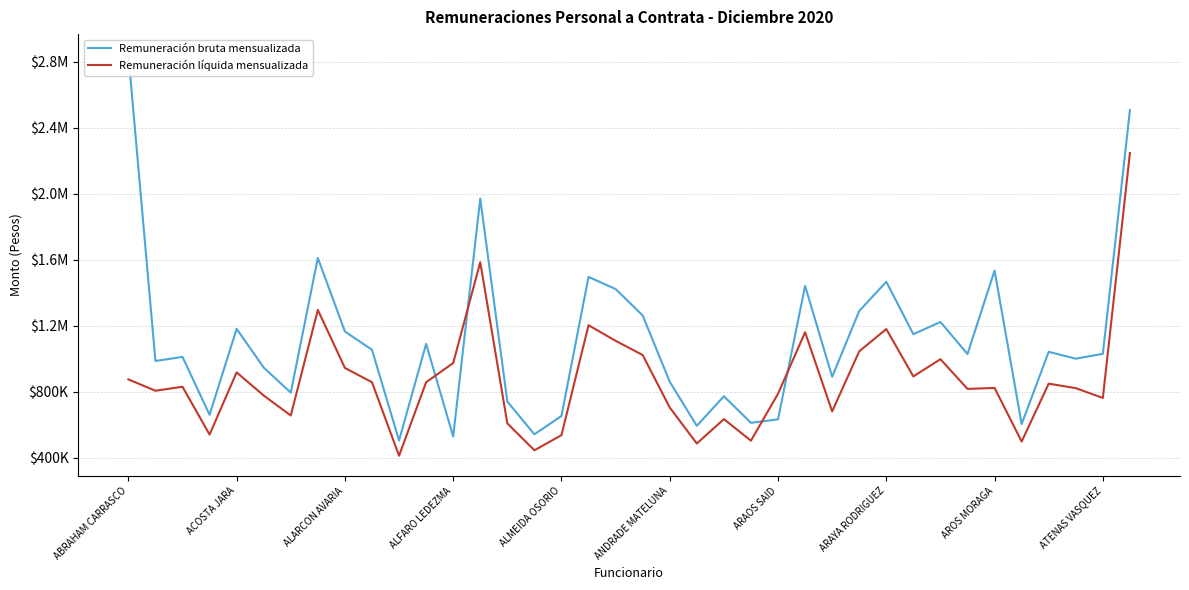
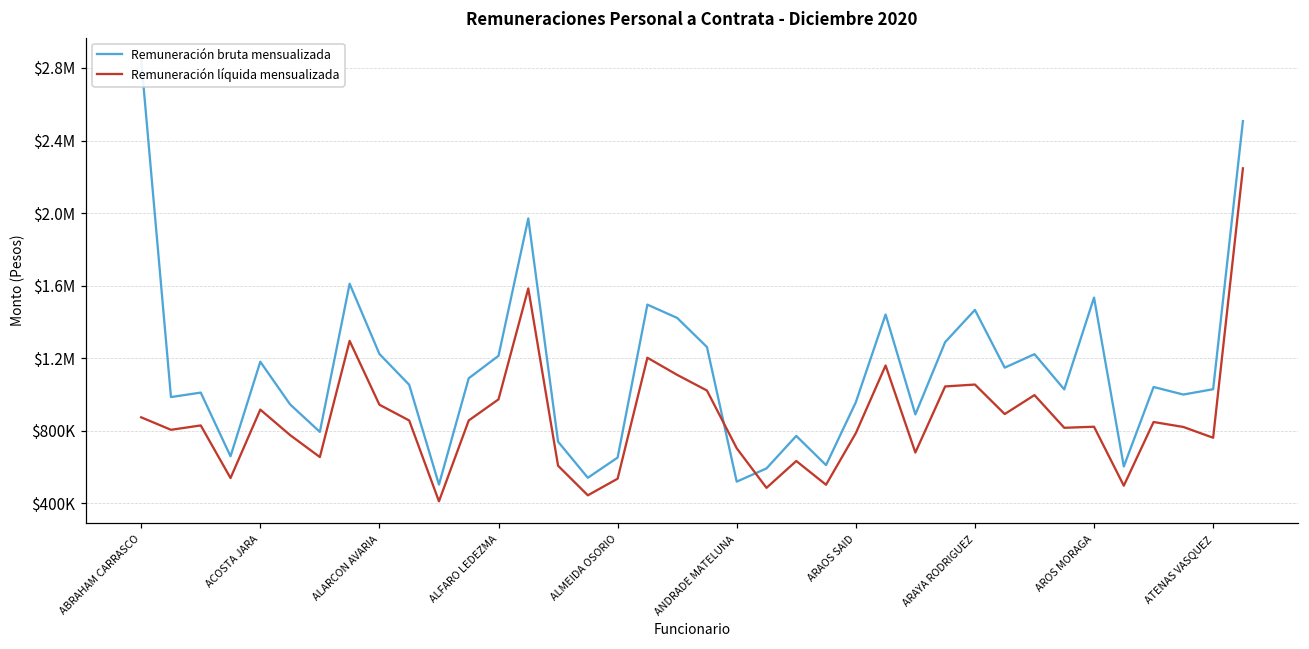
Remuneración bruta mensualizada, ALARCON AVARIA: $1160000 -> $1220000
Remuneración bruta mensualizada, ALFARO LEDEZMA: $530000 -> $1210000
Remuneración bruta mensualizada, ANDRADE MATELUNA: $860000 -> $520000
Remuneración bruta mensualizada, ARAOS SAID: $630000 -> $960000
Remuneración líquida mensualizada, ARAYA RODRIGUEZ: $1180000 -> $1060000
